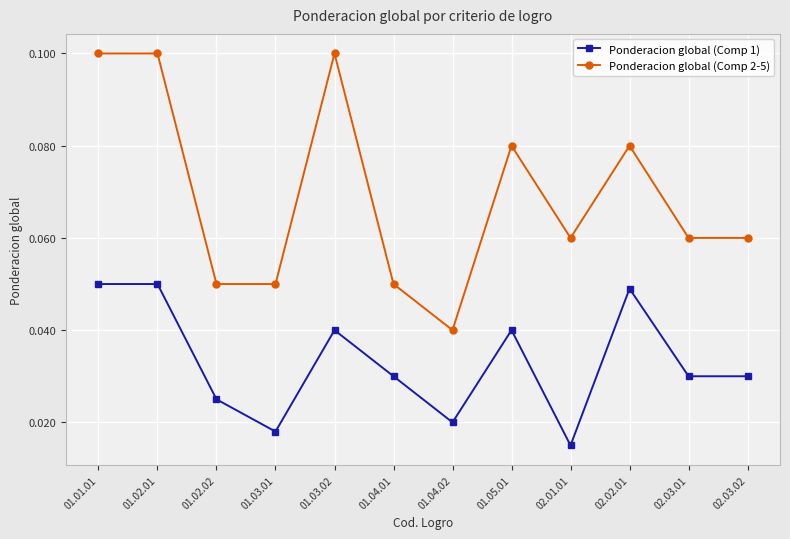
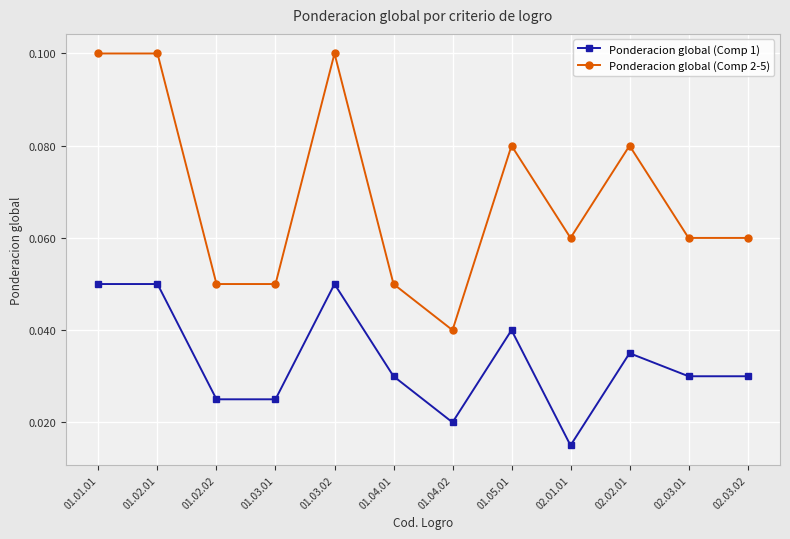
Ponderacion global (Comp 1), 01.03.01: 0.018 -> 0.025
Ponderacion global (Comp 1), 01.03.02: 0.04 -> 0.05
Ponderacion global (Comp 1), 02.02.01: 0.049 -> 0.035
